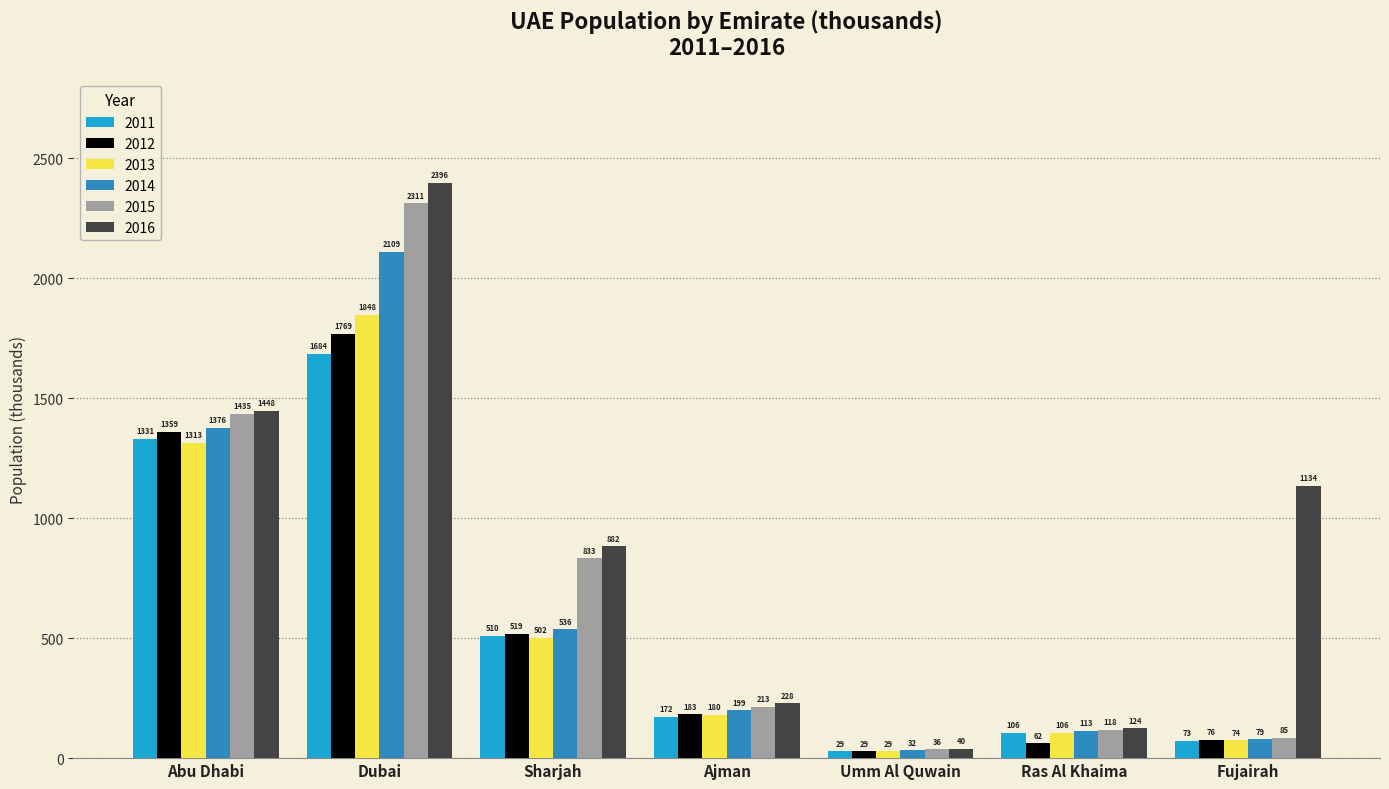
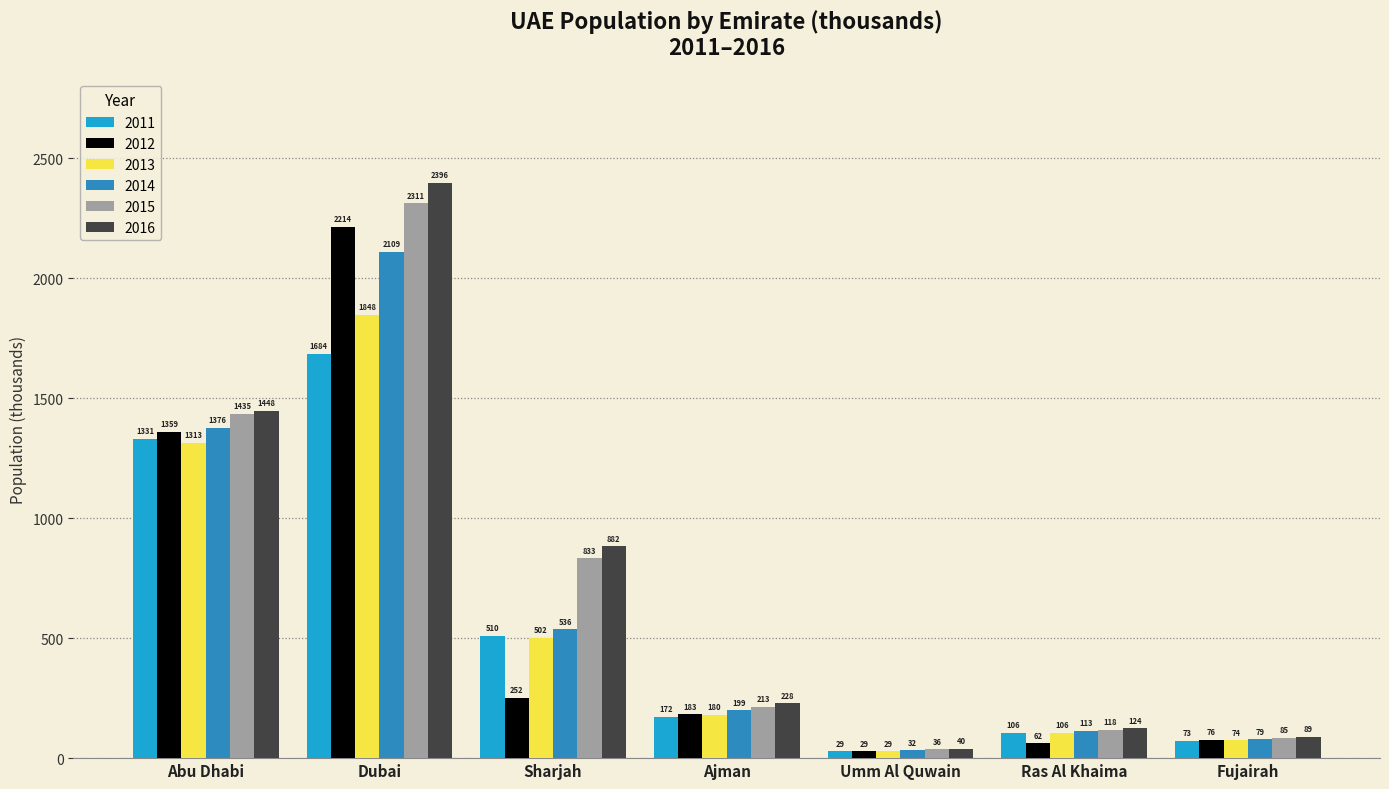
2012, Dubai: 1769 -> 2214
2012, Sharjah: 519 -> 252
2016, Fujairah: 1134 -> 89
